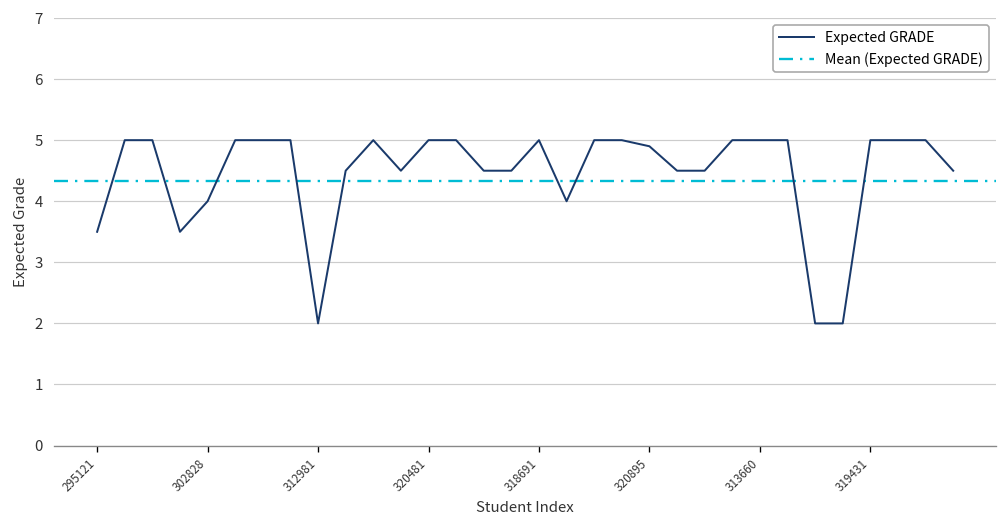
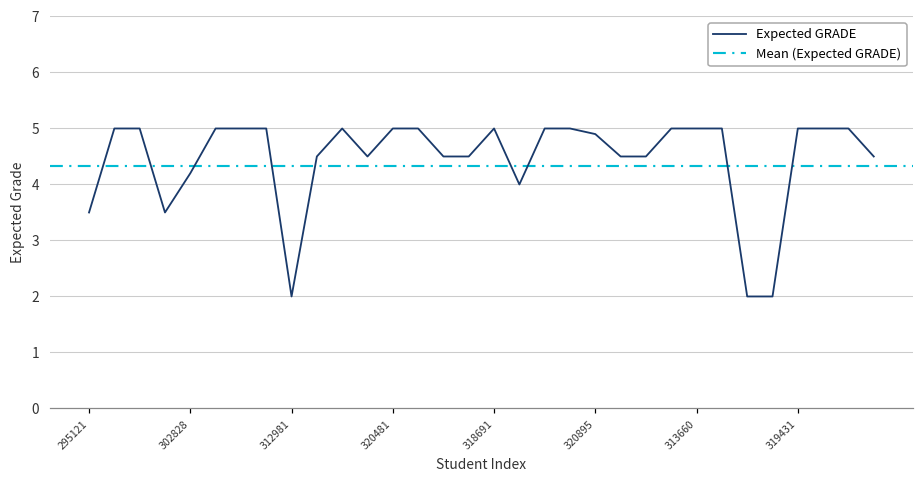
302828: 4.0 -> 4.2
